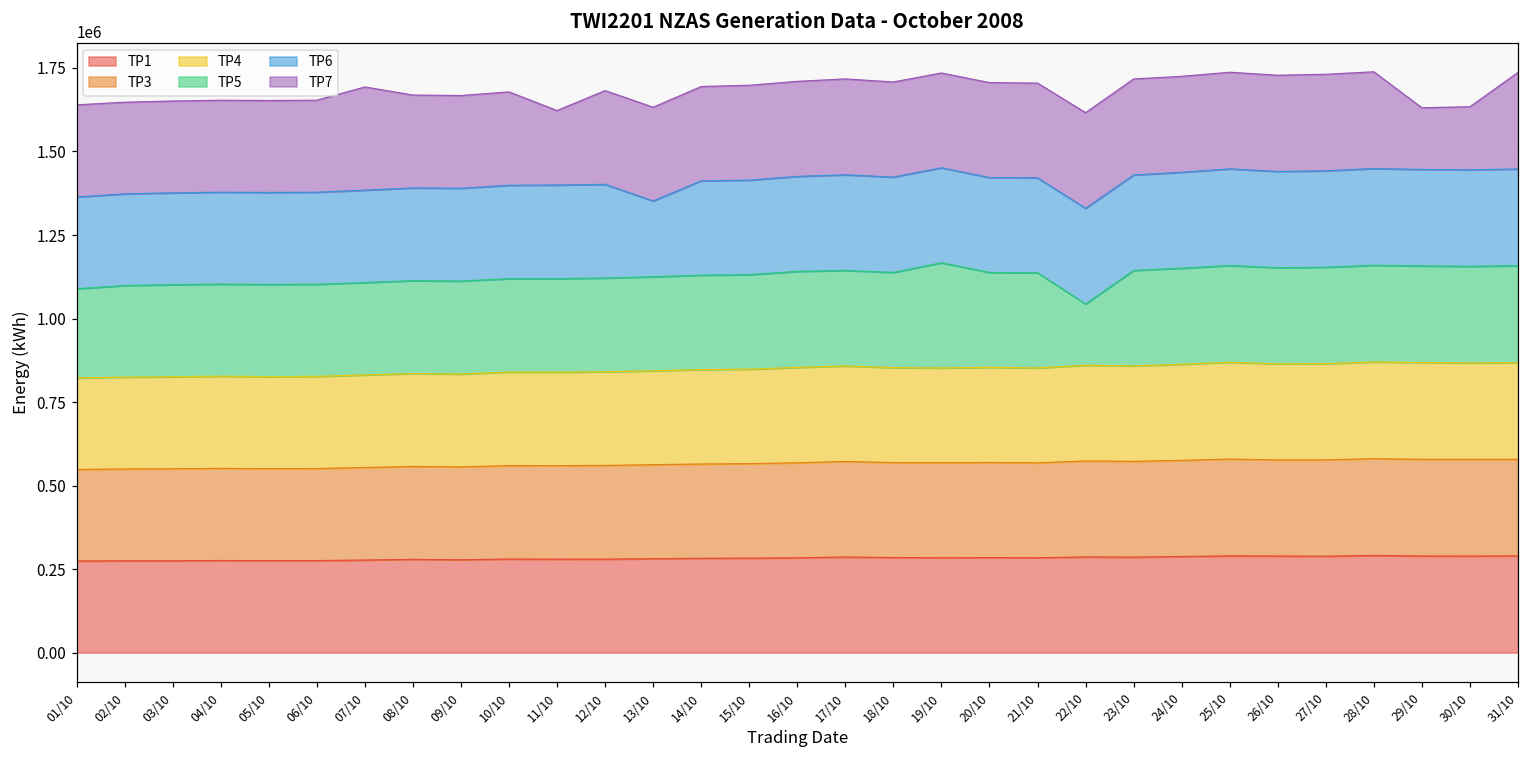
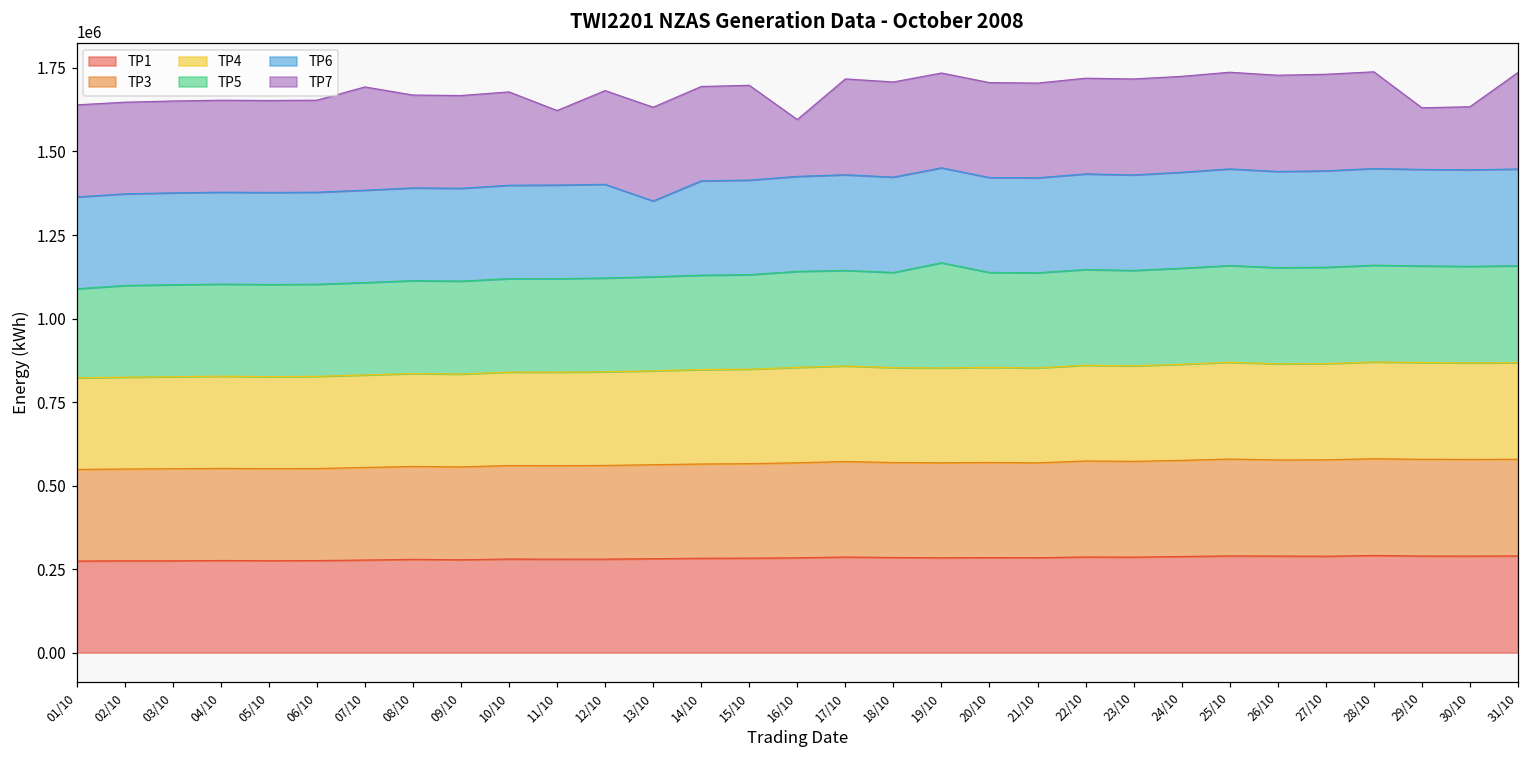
TP7, 16/10: 280000 -> 170000
TP5, 22/10: 180000 -> 290000
